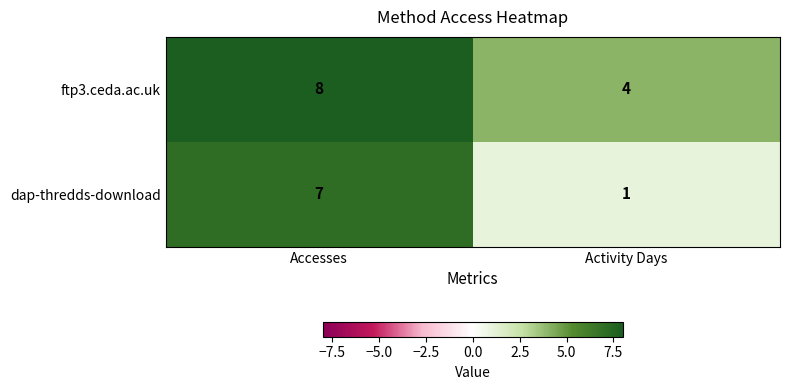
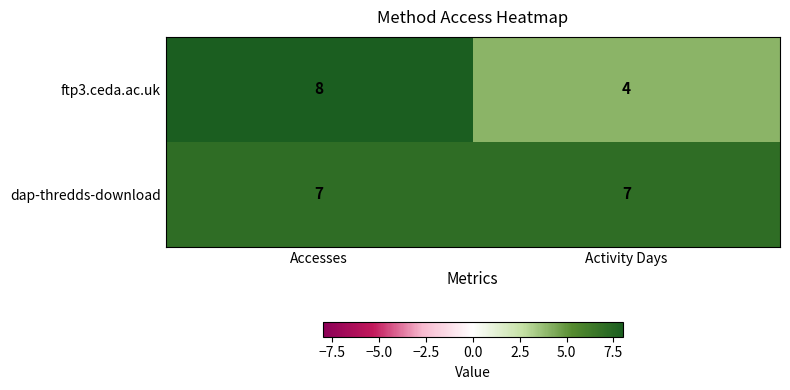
dap-thredds-download, Activity Days: 1 -> 7
